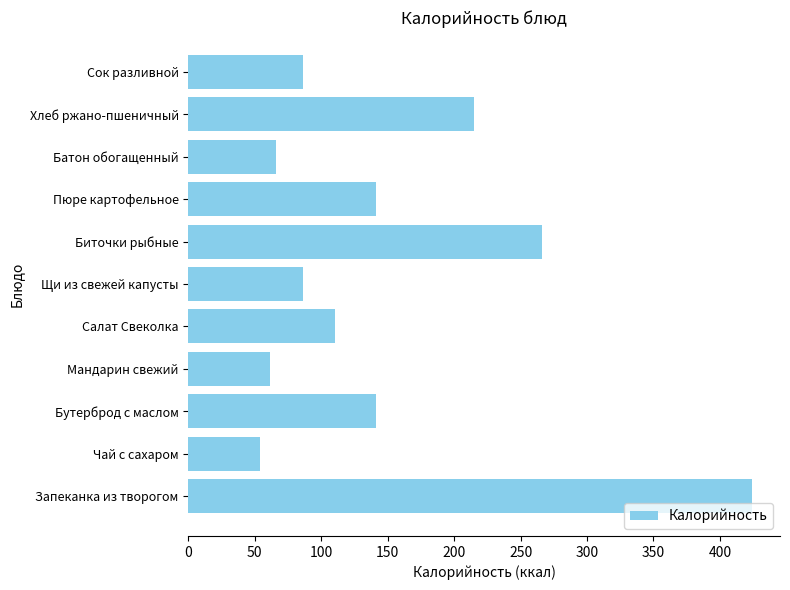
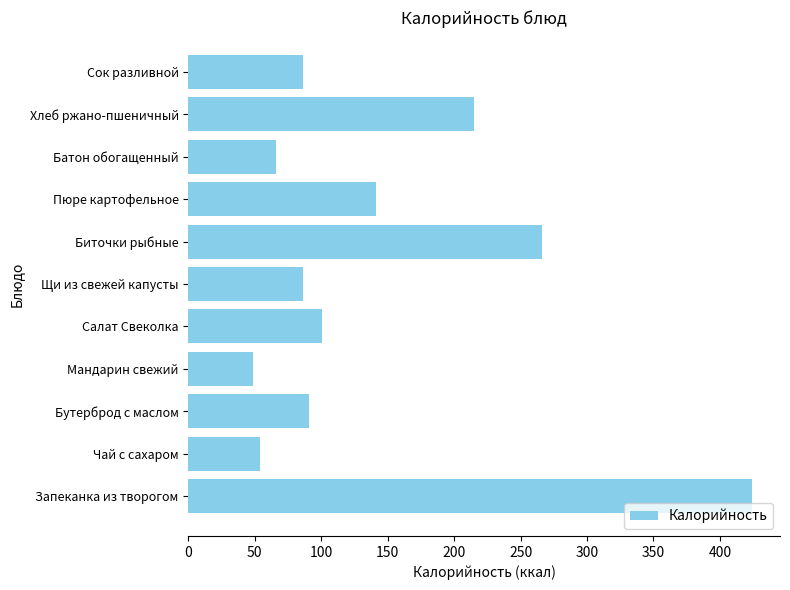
Салат Свеколка: 110 -> 101
Мандарин свежий: 61 -> 49
Бутерброд с маслом: 141 -> 91
